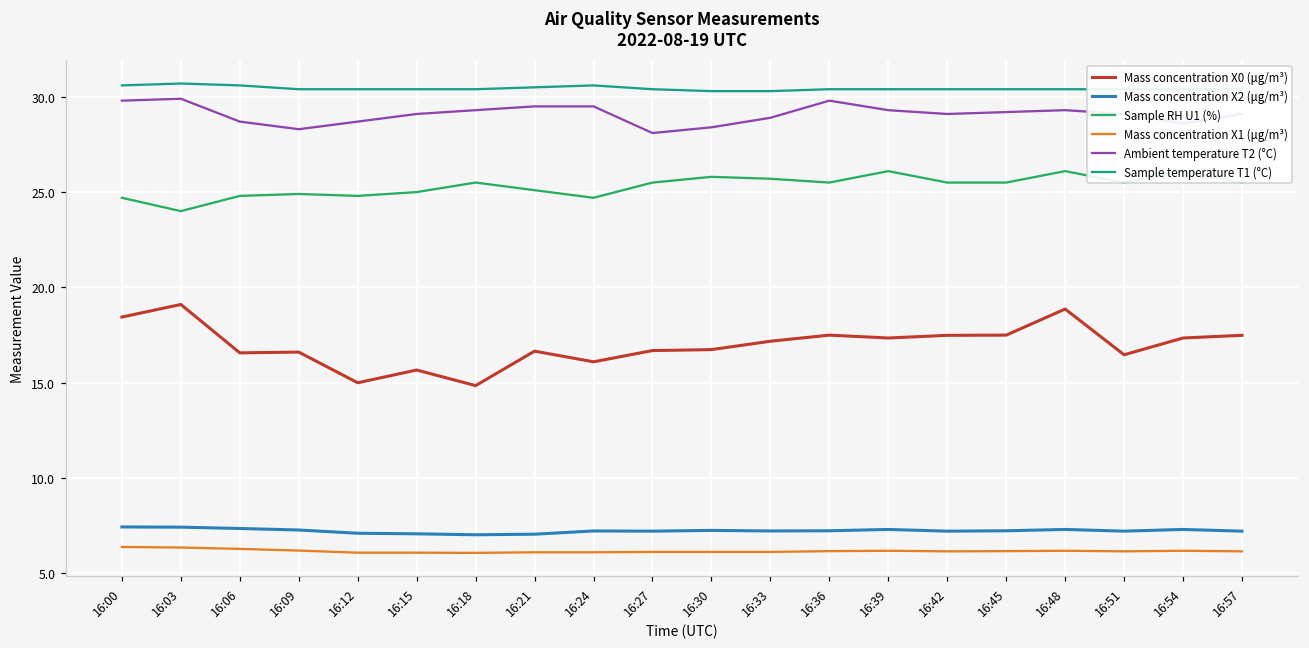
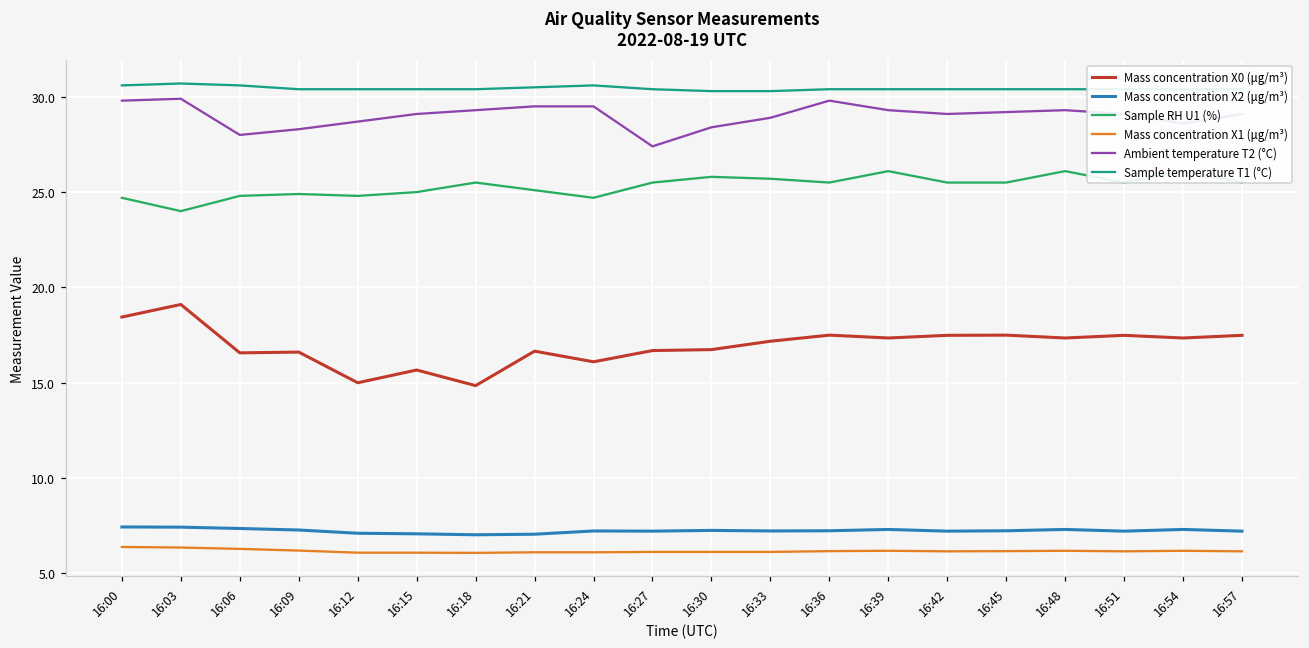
Ambient temperature T2 (°C), 16:06: 28.7 -> 28.0
Ambient temperature T2 (°C), 16:27: 28.1 -> 27.4
Mass concentration X0 (μg/m³), 16:48: 18.9 -> 17.3
Mass concentration X0 (μg/m³), 16:51: 16.5 -> 17.5
